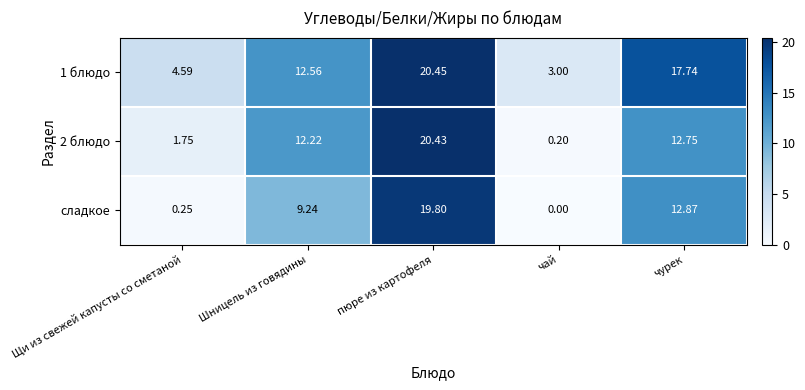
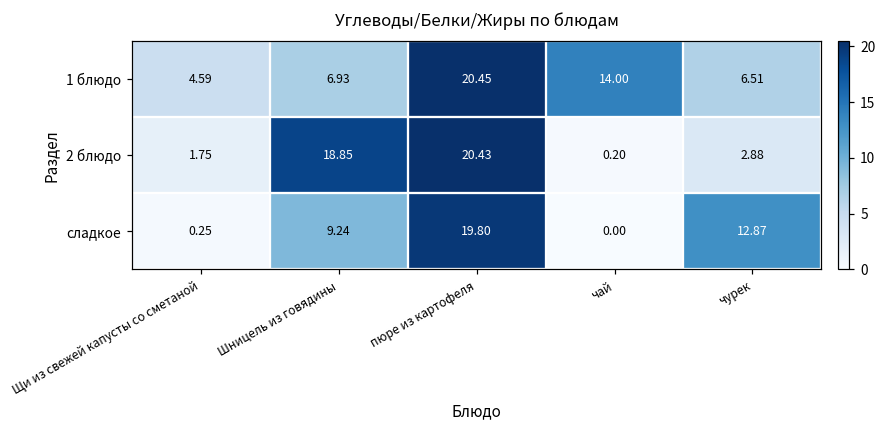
1 блюдо, Шницель из говядины: 12.56 -> 6.93
1 блюдо, чай: 3.00 -> 14.00
1 блюдо, чурек: 17.74 -> 6.51
2 блюдо, Шницель из говядины: 12.22 -> 18.85
2 блюдо, чурек: 12.75 -> 2.88
